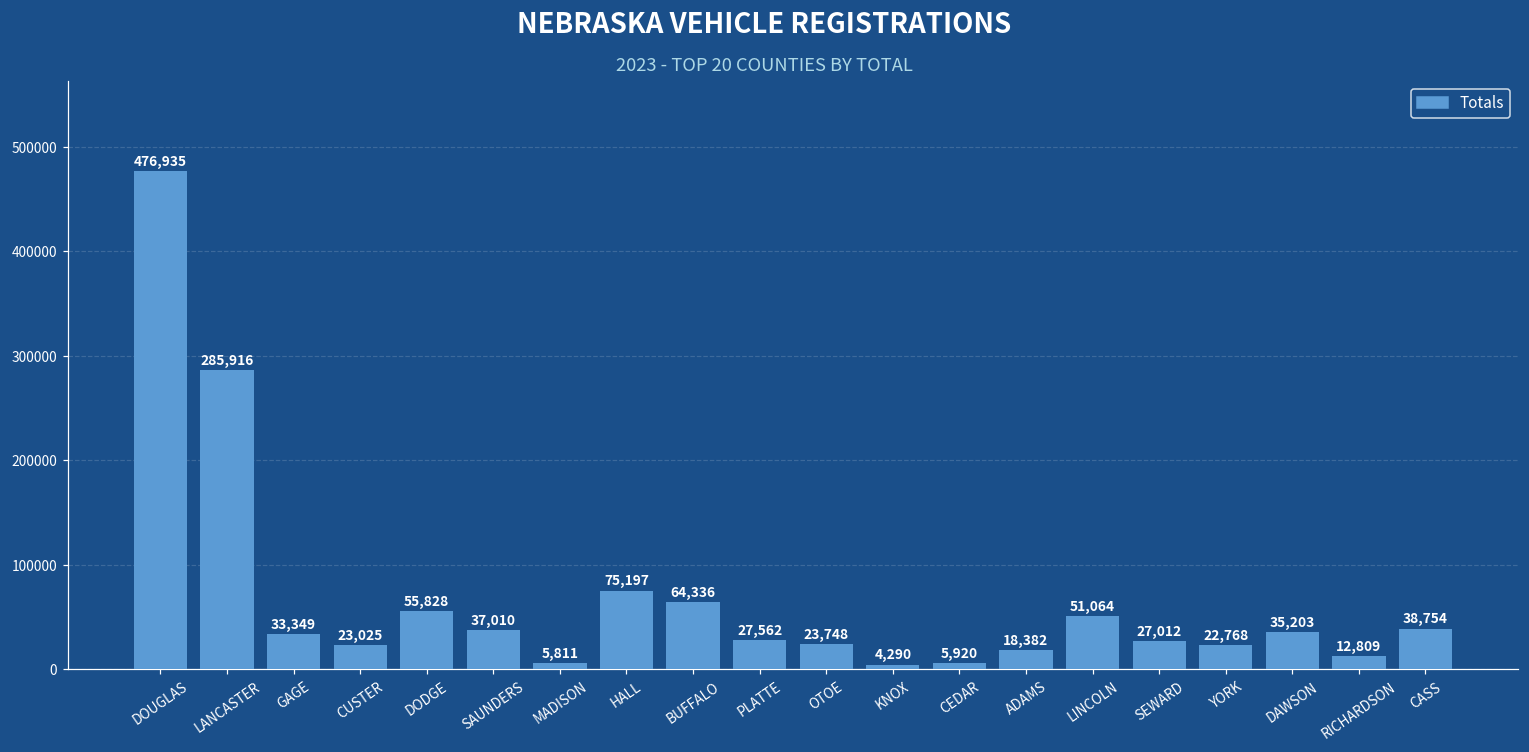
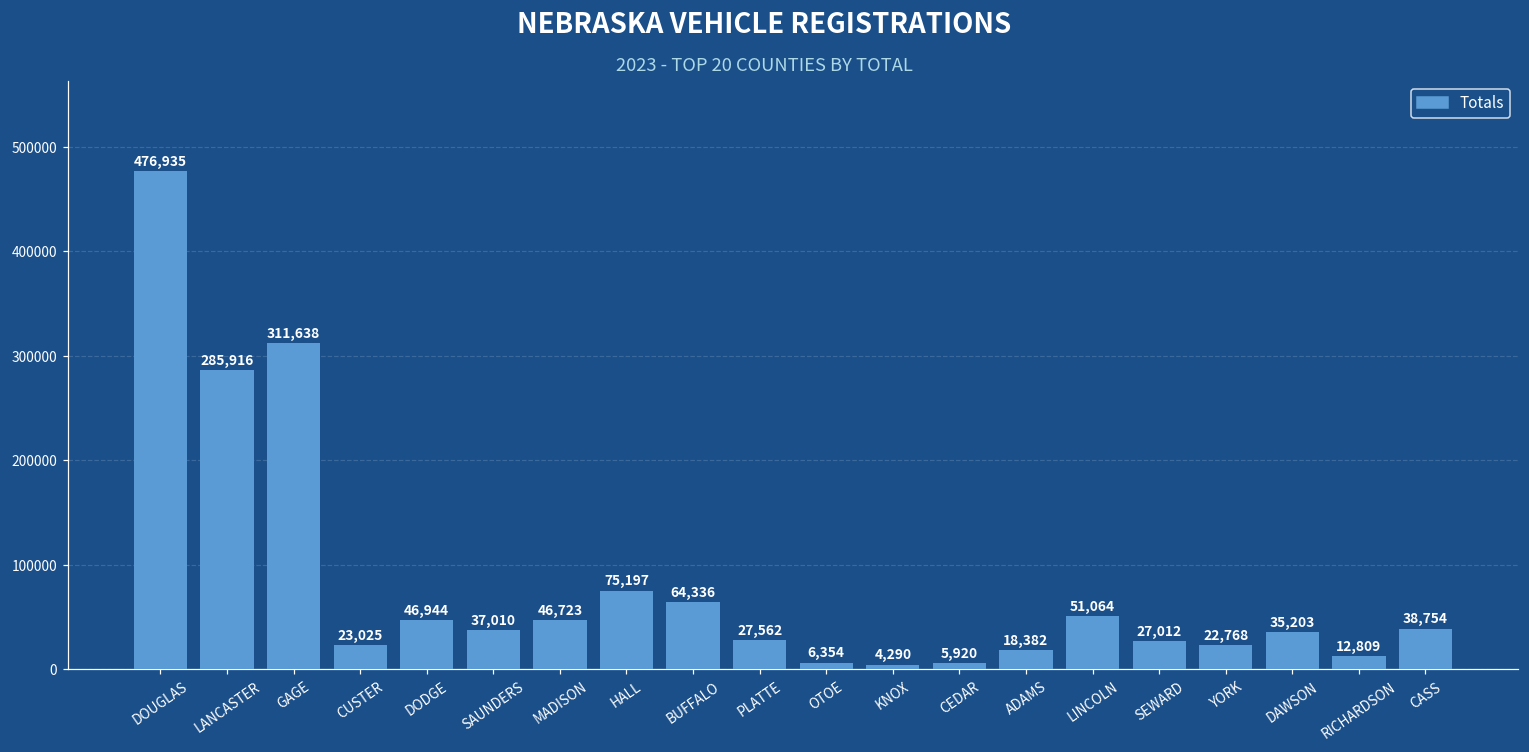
GAGE: 33,349 -> 311,638
DODGE: 55,828 -> 46,944
MADISON: 5,811 -> 46,723
OTOE: 23,748 -> 6,354
